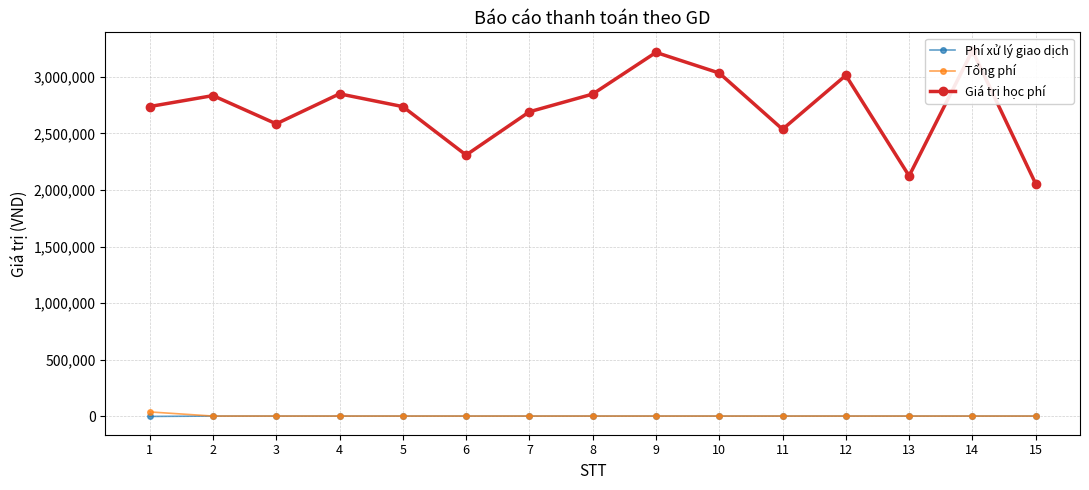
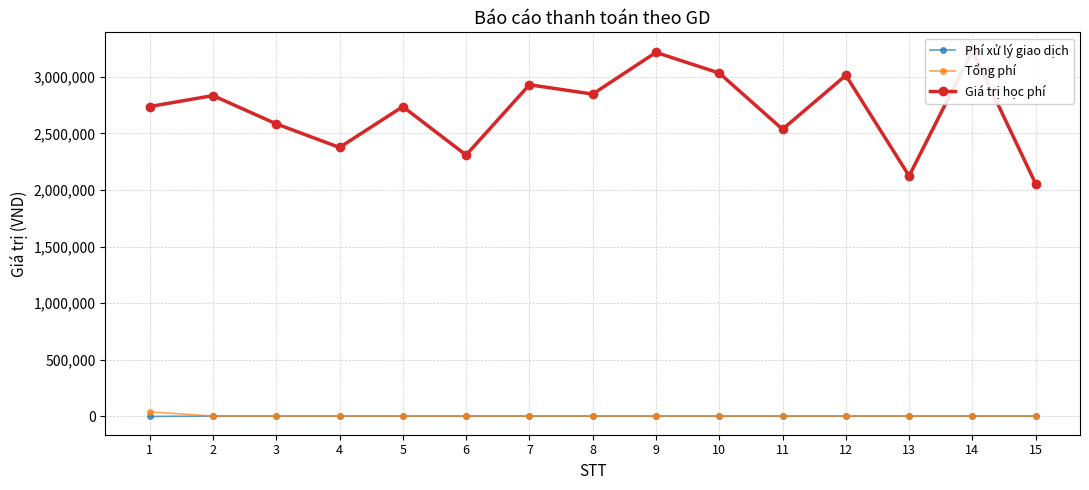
Giá trị học phí, 4: 2,850,000 -> 2,380,000
Giá trị học phí, 7: 2,690,000 -> 2,930,000
